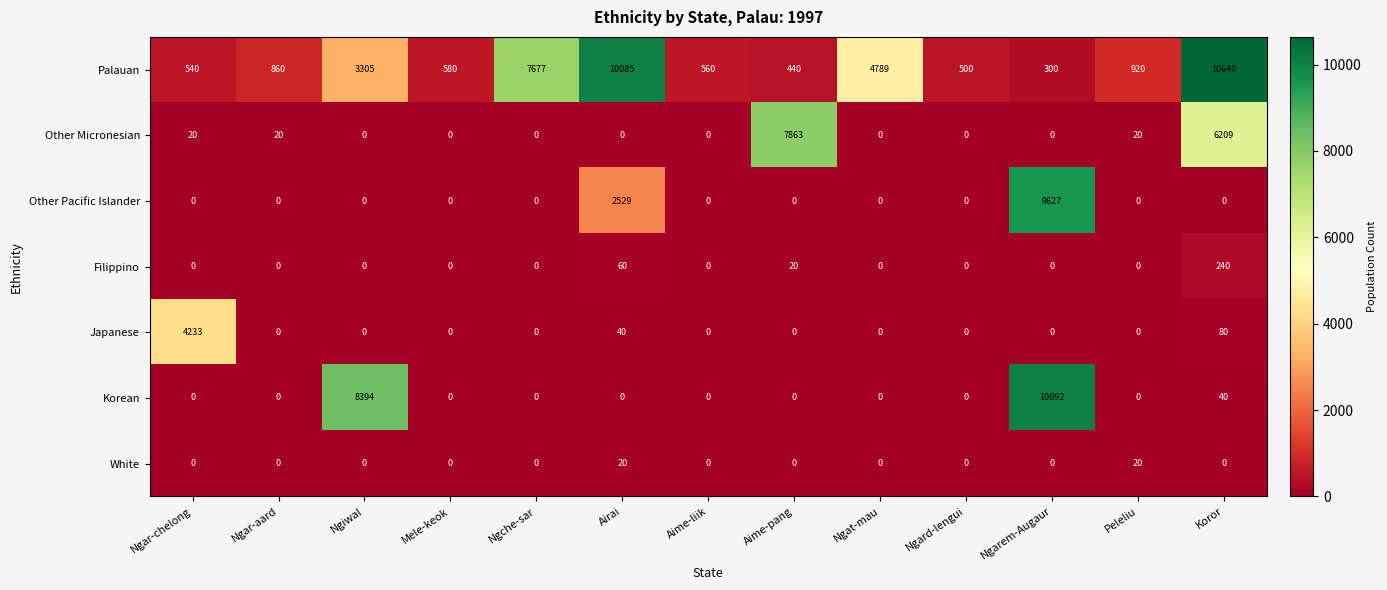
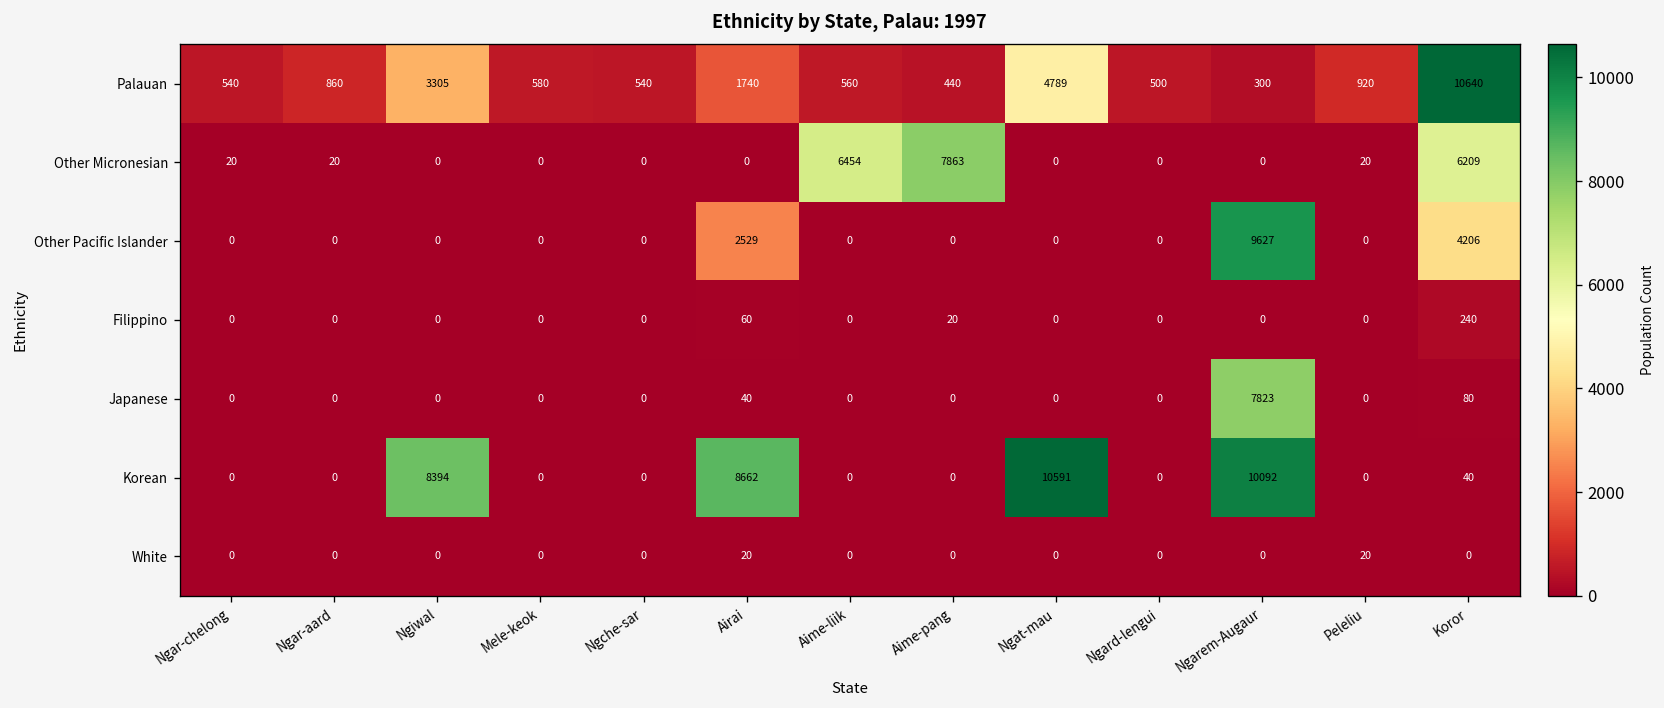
Palauan, Ngche-sar: 7677 -> 540
Palauan, Airai: 10085 -> 1740
Other Micronesian, Aime-liik: 0 -> 6454
Other Pacific Islander, Koror: 0 -> 4206
Japanese, Ngar-chelong: 4233 -> 0
Japanese, Ngarem-Augaur: 0 -> 7823
Korean, Airai: 0 -> 8662
Korean, Ngat-mau: 0 -> 10591
